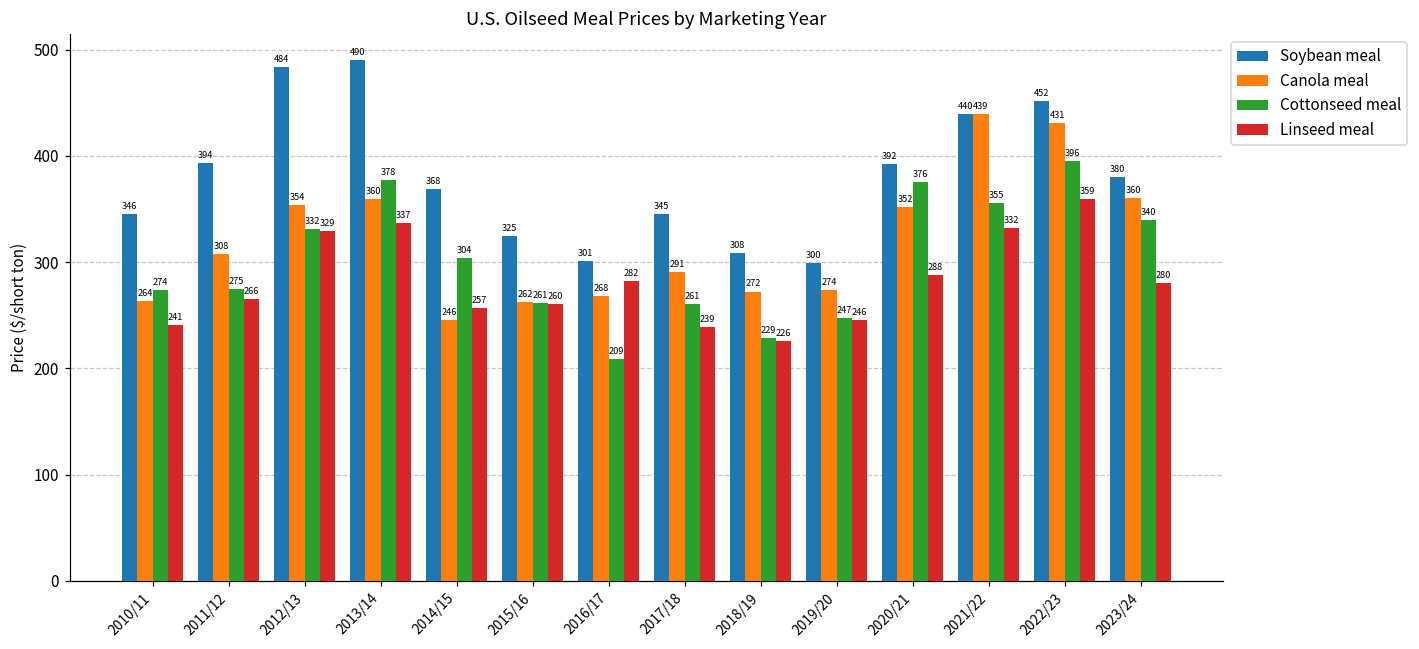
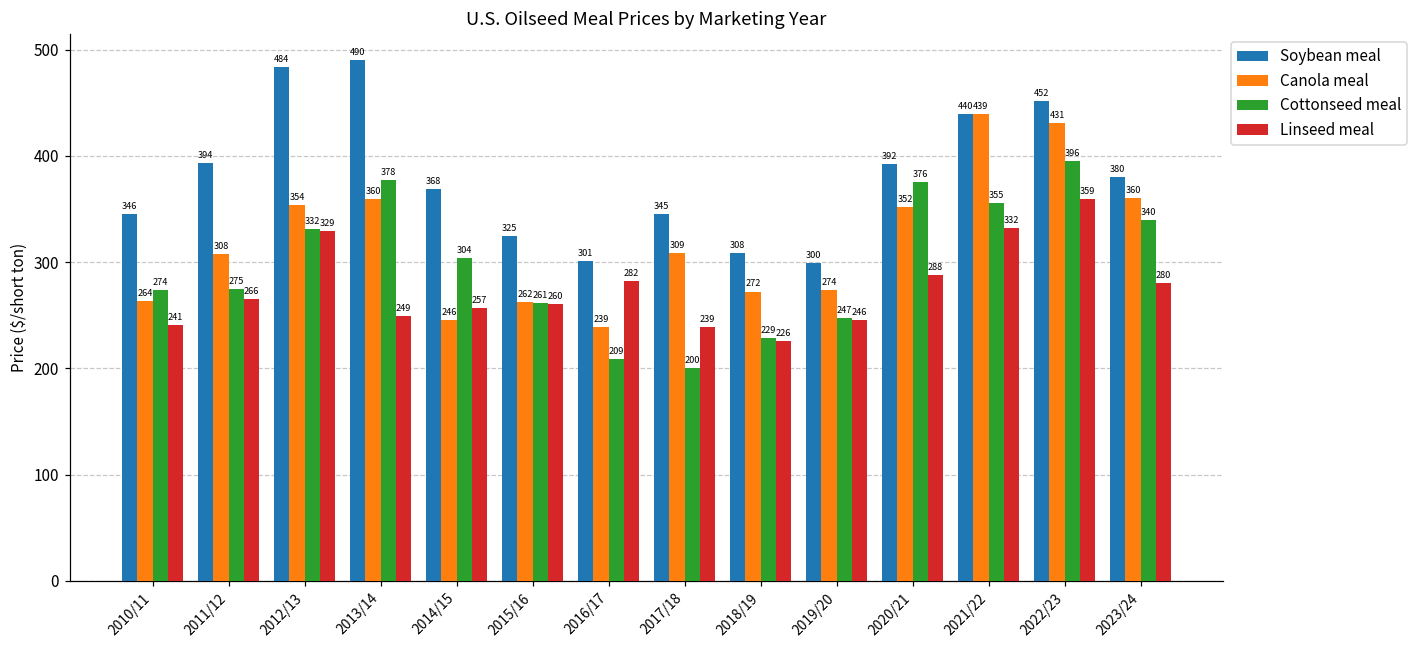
Linseed meal, 2013/14: 337 -> 249
Canola meal, 2016/17: 268 -> 239
Canola meal, 2017/18: 291 -> 309
Cottonseed meal, 2017/18: 261 -> 200
